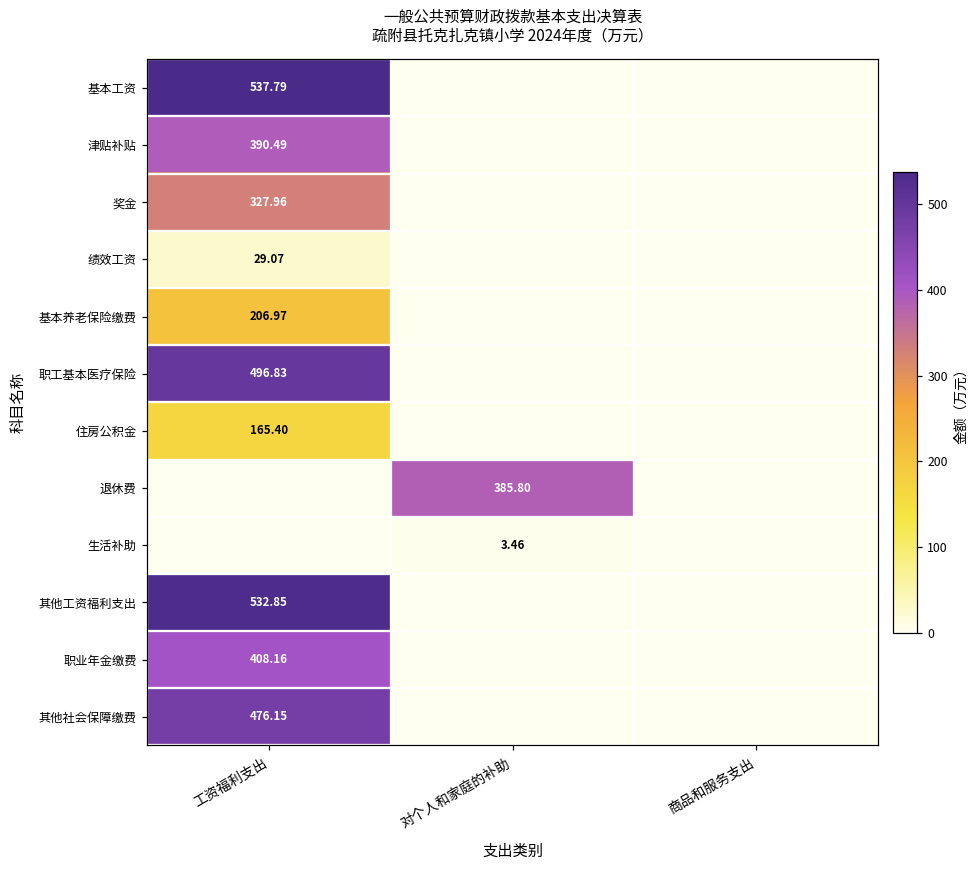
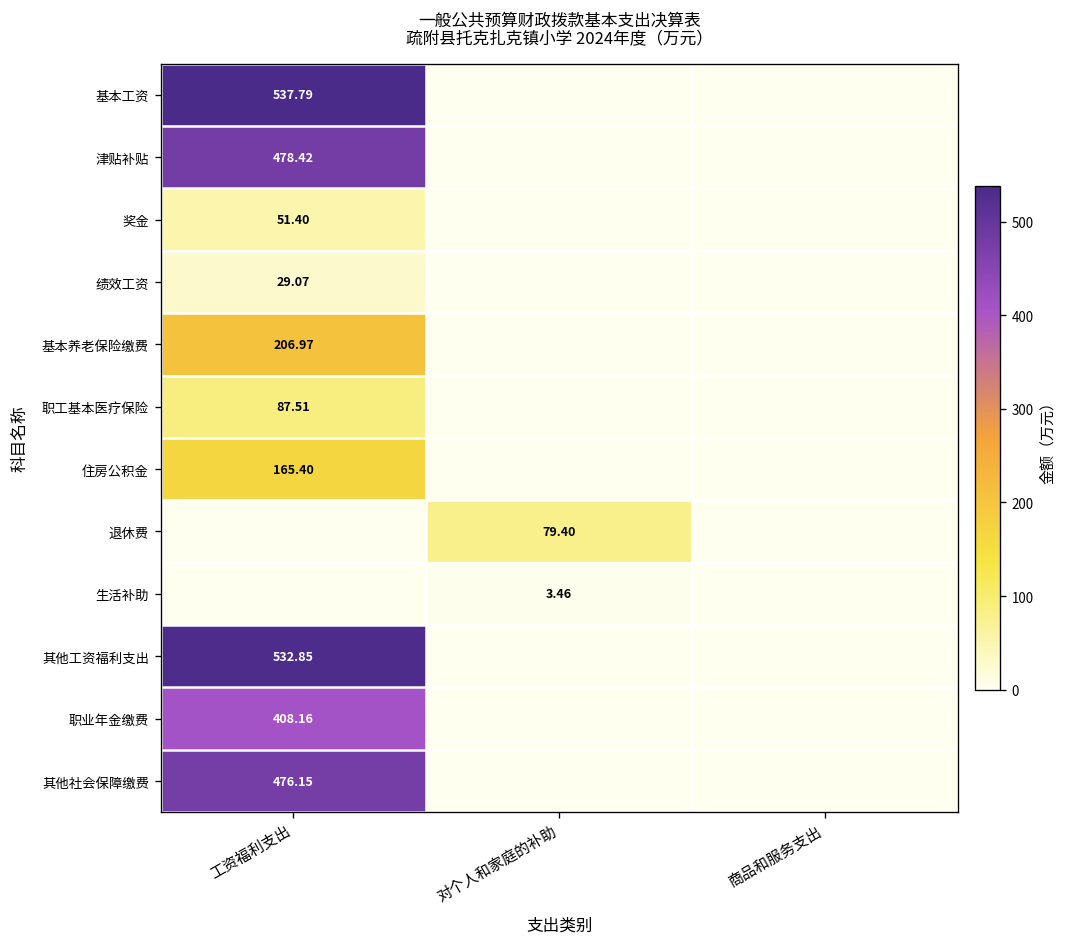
津贴补贴, 工资福利支出: 390.49 -> 478.42
奖金, 工资福利支出: 327.96 -> 51.40
职工基本医疗保险, 工资福利支出: 496.83 -> 87.51
退休费, 对个人和家庭的补助: 385.80 -> 79.40
